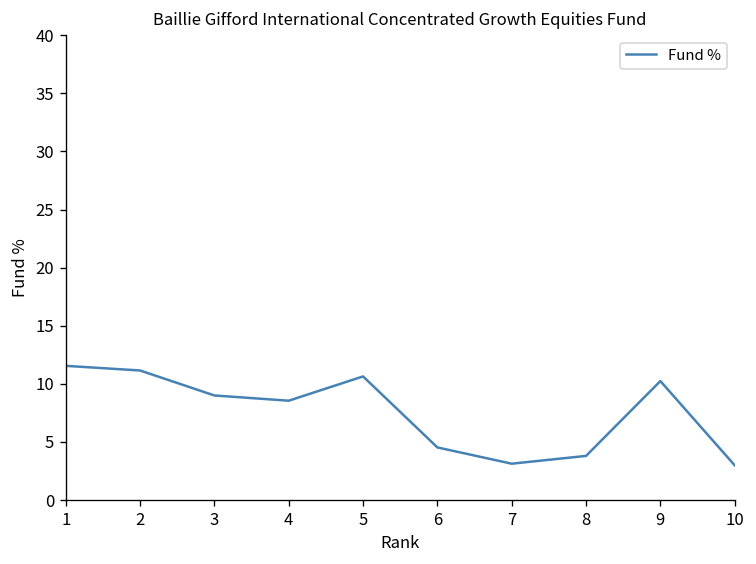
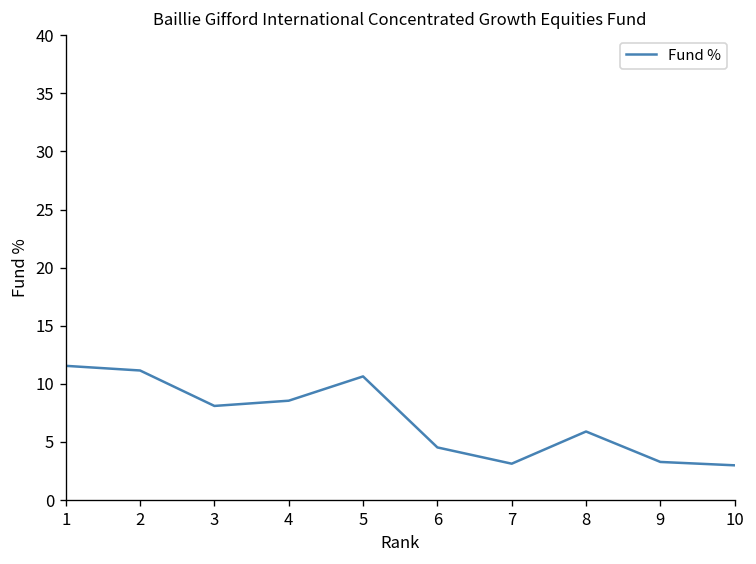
3: 9 -> 8
8: 4 -> 6
9: 10 -> 3
